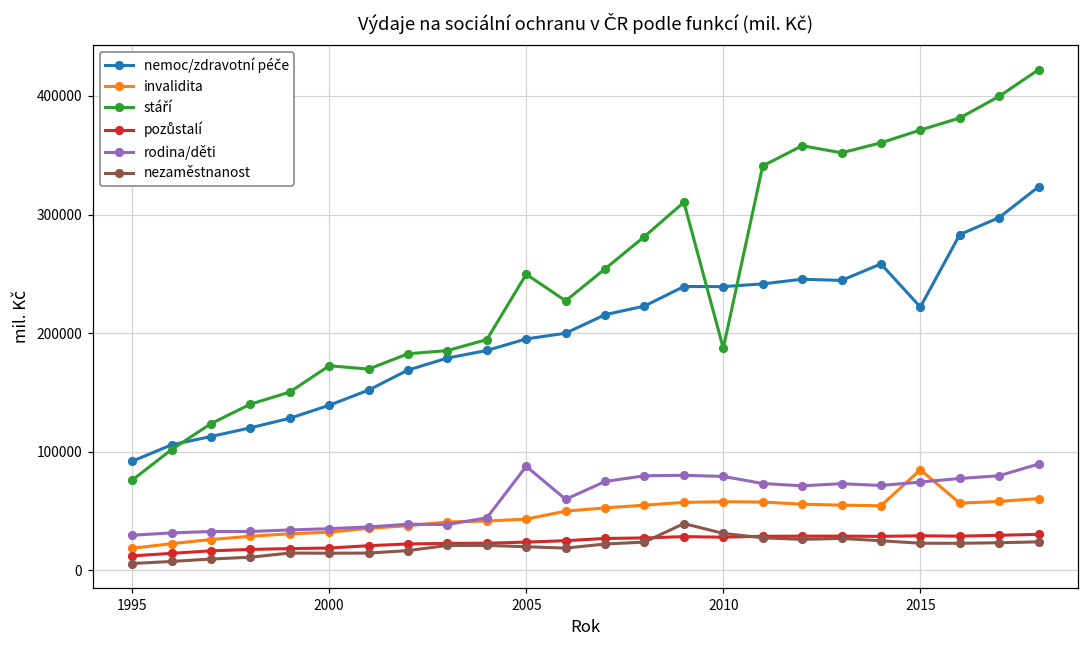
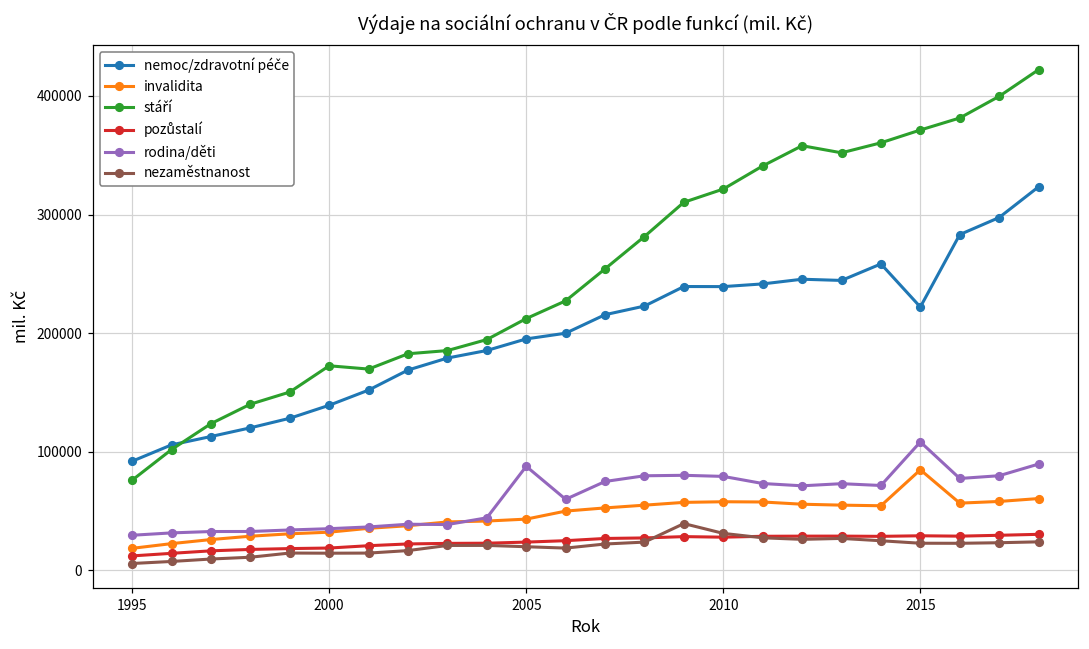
stáří, 2005: 250000 -> 212000
stáří, 2010: 187000 -> 321000
rodina/děti, 2015: 74000 -> 108000
